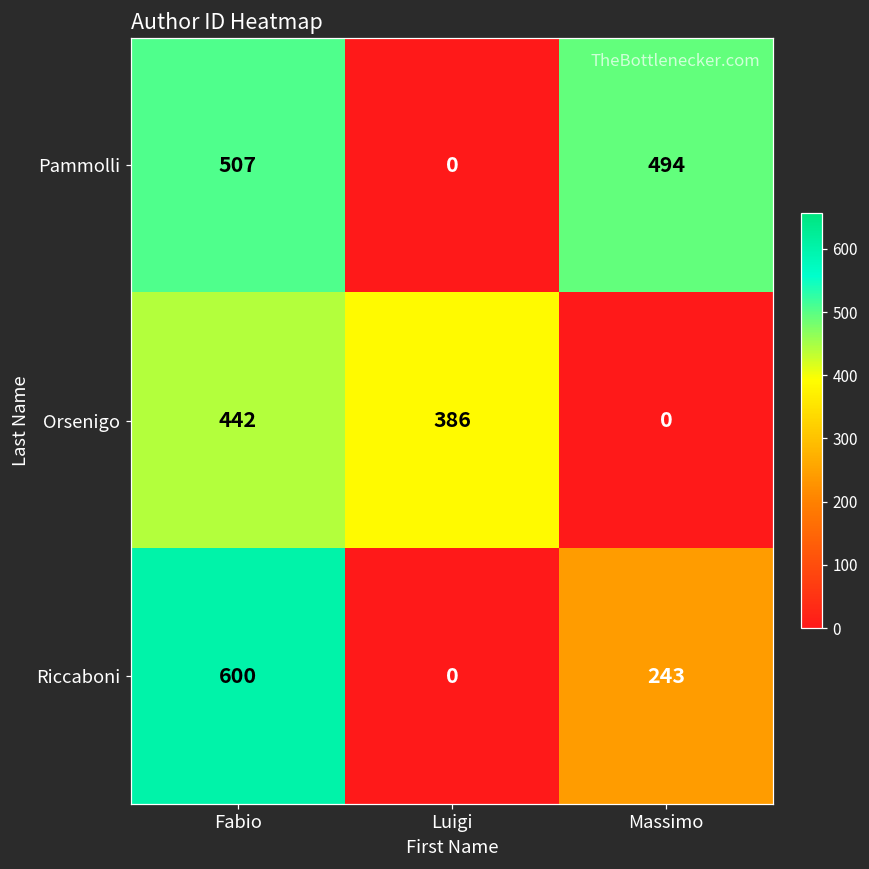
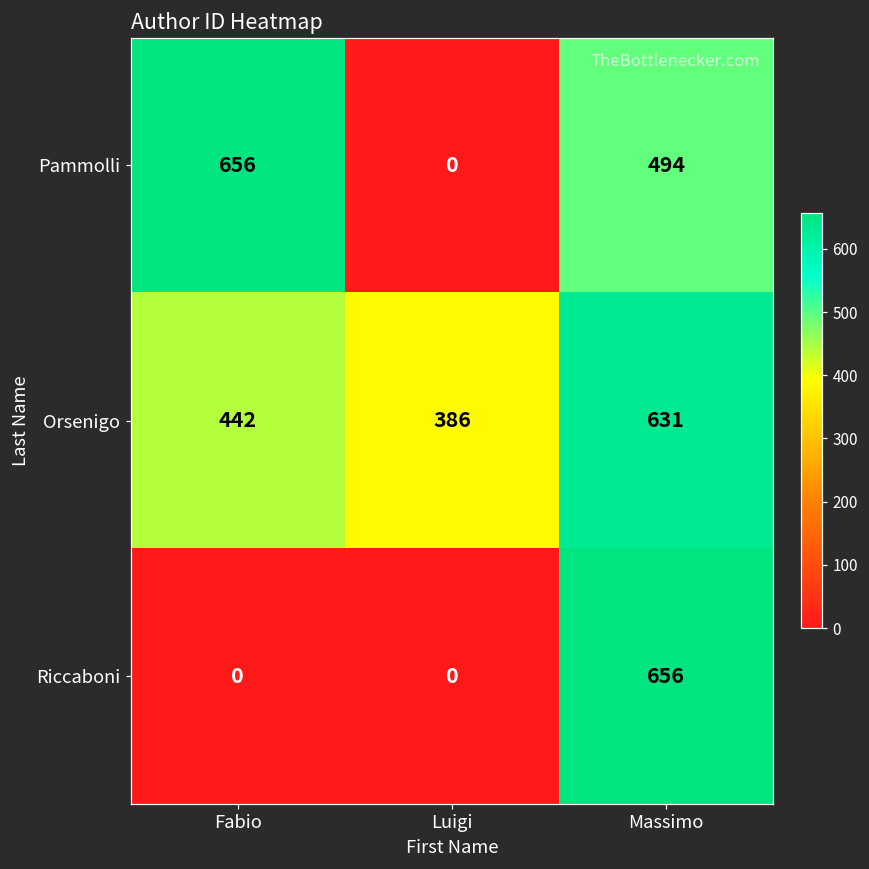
Pammolli, Fabio: 507 -> 656
Orsenigo, Massimo: 0 -> 631
Riccaboni, Fabio: 600 -> 0
Riccaboni, Massimo: 243 -> 656
